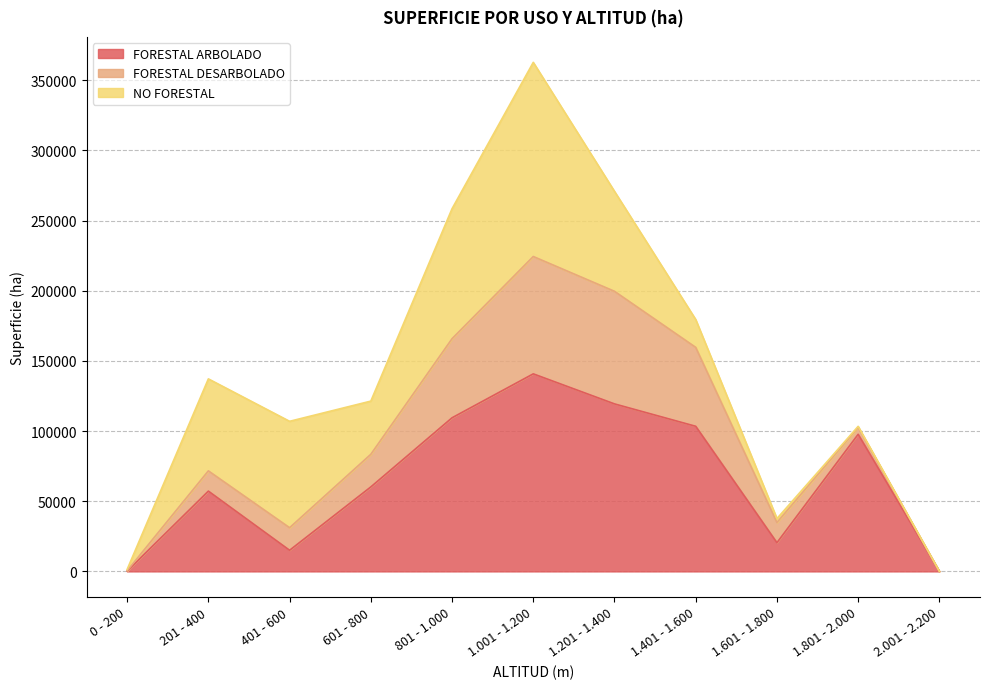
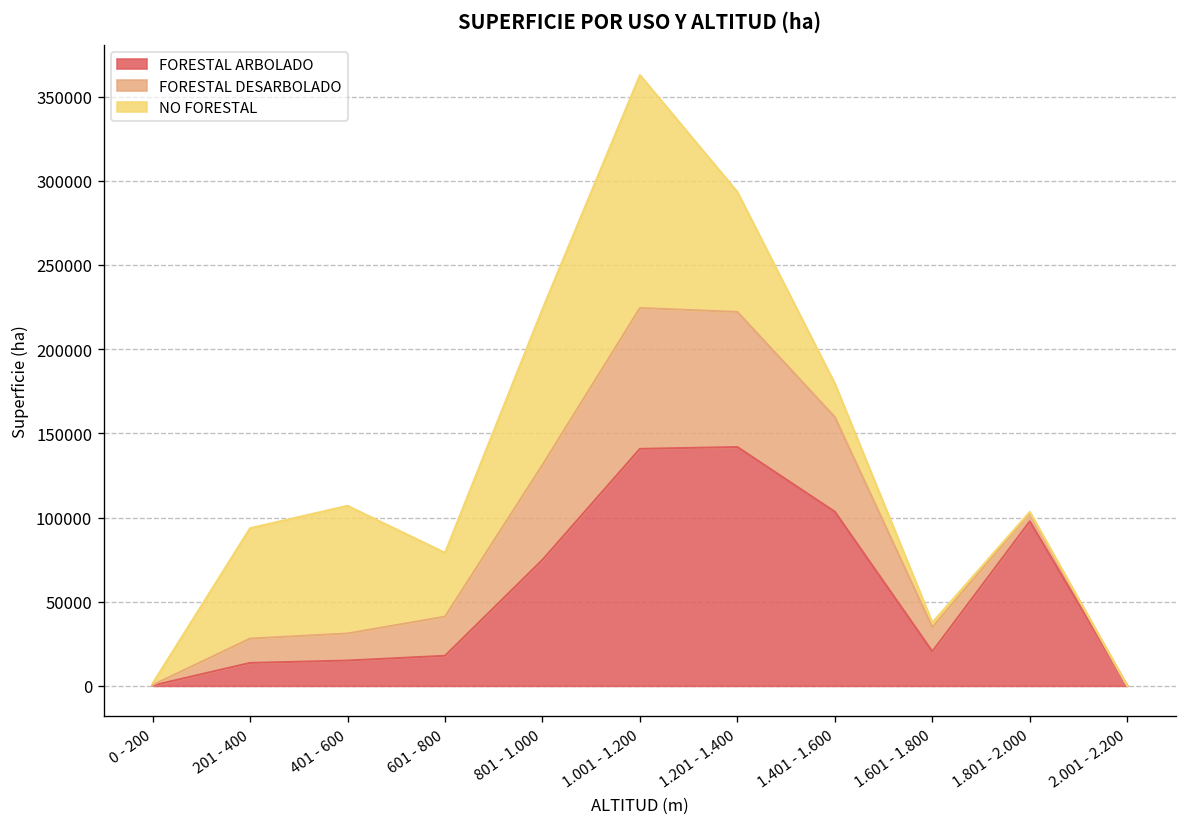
FORESTAL ARBOLADO, 201 - 400: 57000 -> 14000
FORESTAL ARBOLADO, 601 - 800: 60000 -> 18000
FORESTAL ARBOLADO, 801 - 1.000: 109000 -> 75000
FORESTAL ARBOLADO, 1.201 - 1.400: 119000 -> 142000
